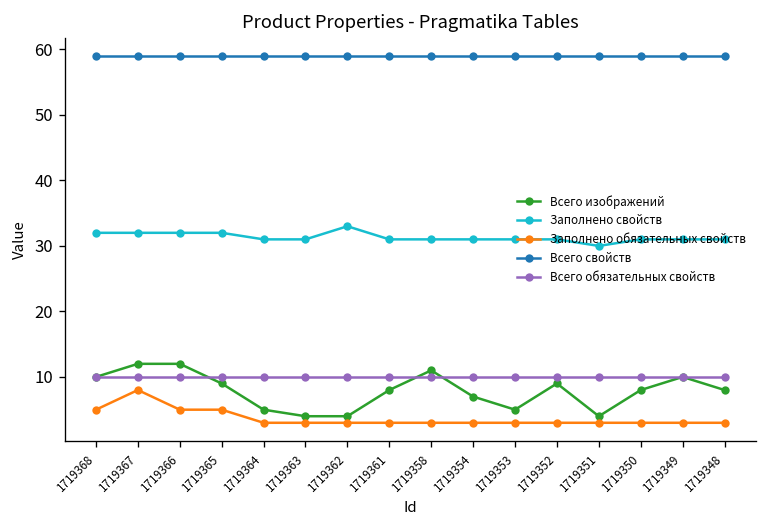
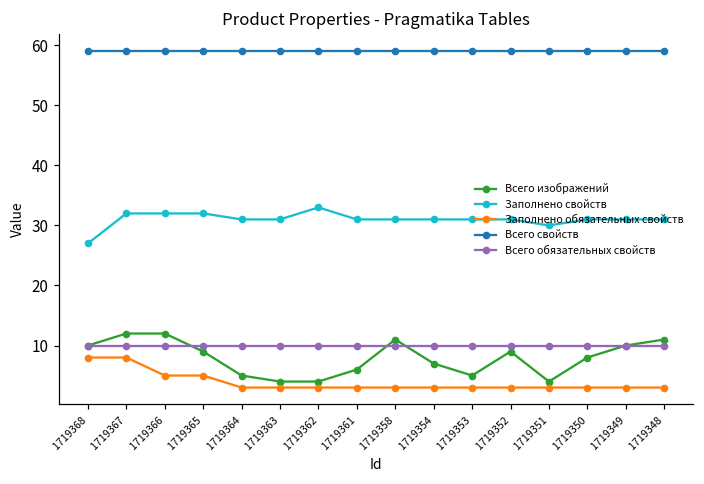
Заполнено свойств, 1719368: 32 -> 27
Заполнено обязательных свойств, 1719368: 5 -> 8
Всего изображений, 1719361: 8 -> 6
Всего изображений, 1719348: 8 -> 11
